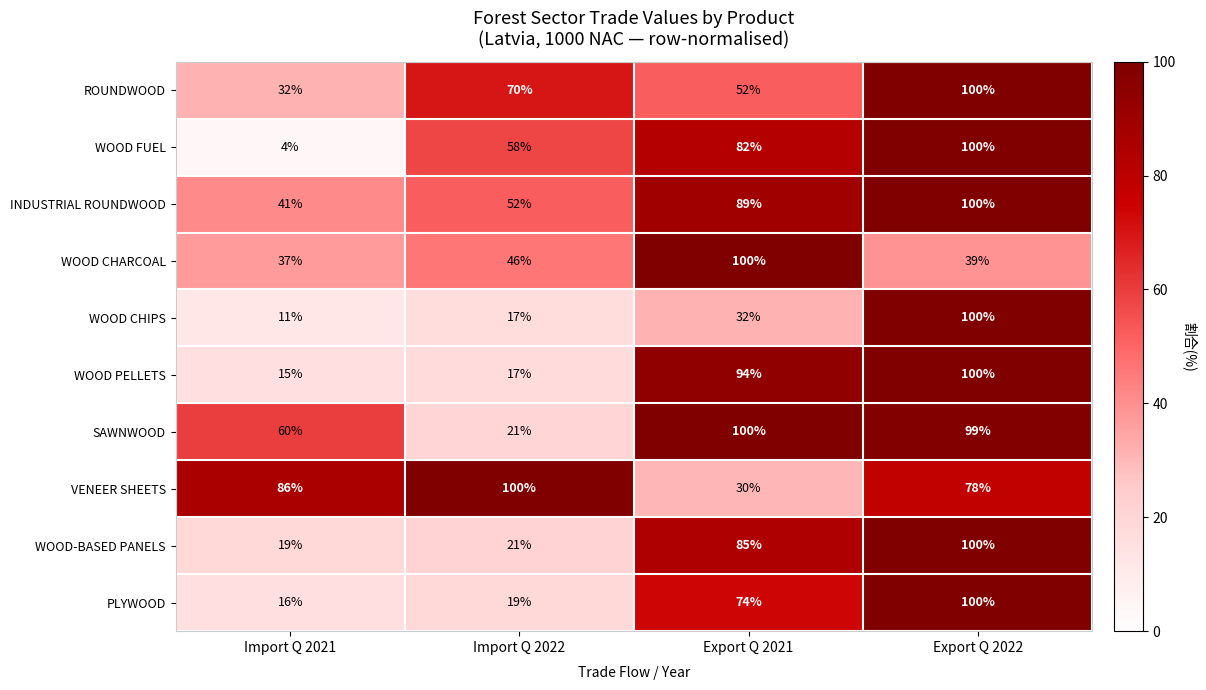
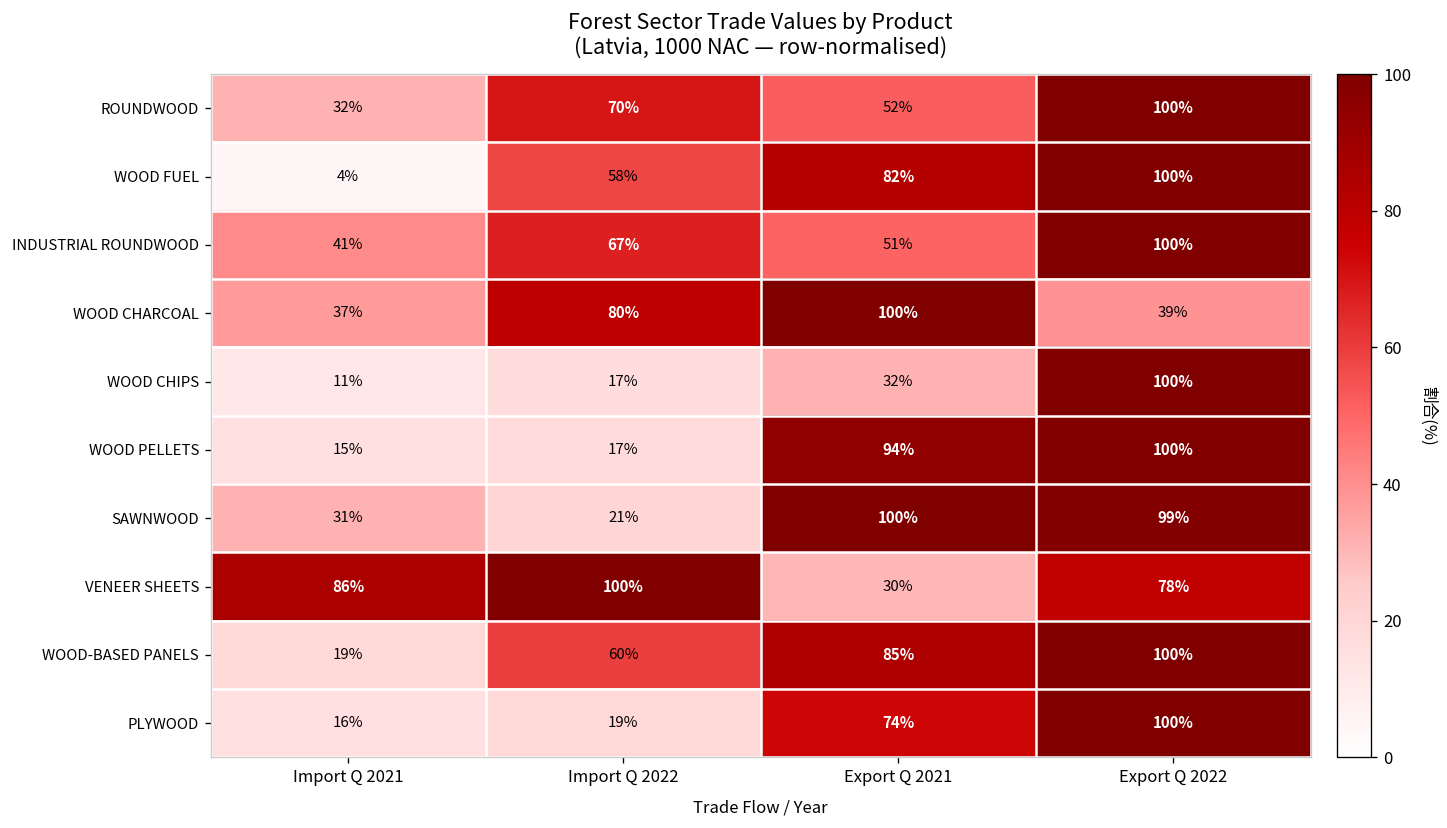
INDUSTRIAL ROUNDWOOD, Import Q 2022: 52% -> 67%
INDUSTRIAL ROUNDWOOD, Export Q 2021: 89% -> 51%
WOOD CHARCOAL, Import Q 2022: 46% -> 80%
SAWNWOOD, Import Q 2021: 60% -> 31%
WOOD-BASED PANELS, Import Q 2022: 21% -> 60%
